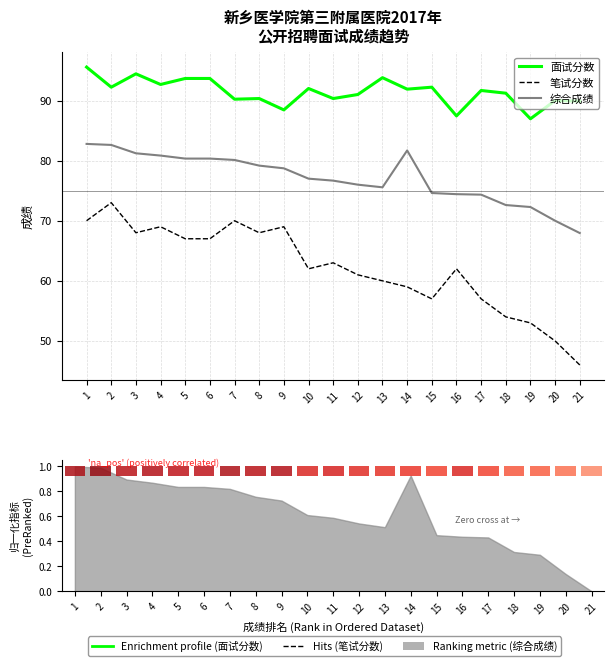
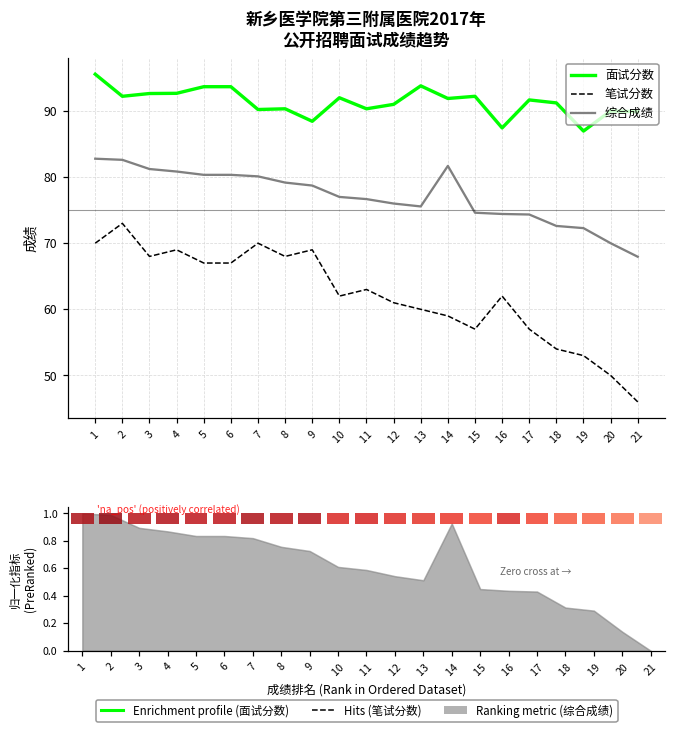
新乡医学院第三附属医院2017年 公开招聘面试成绩趋势, 面试分数, 3: 94 -> 93
